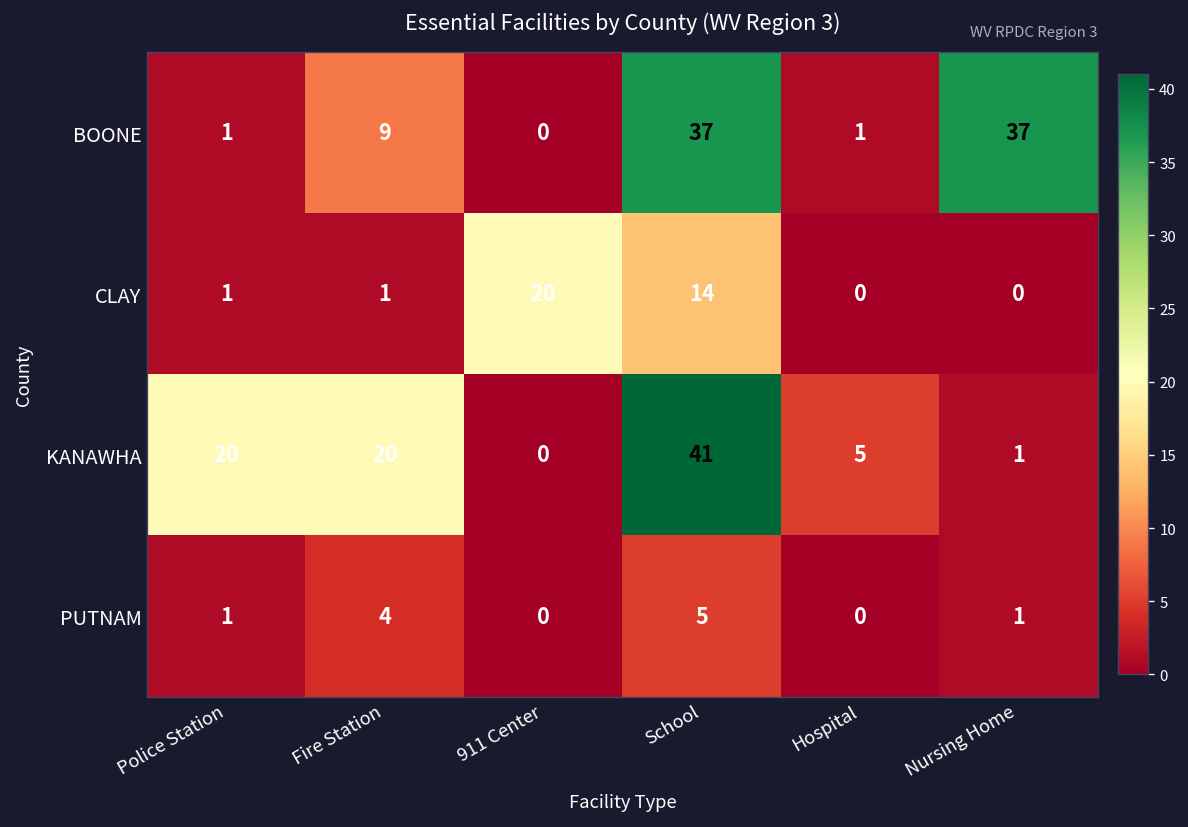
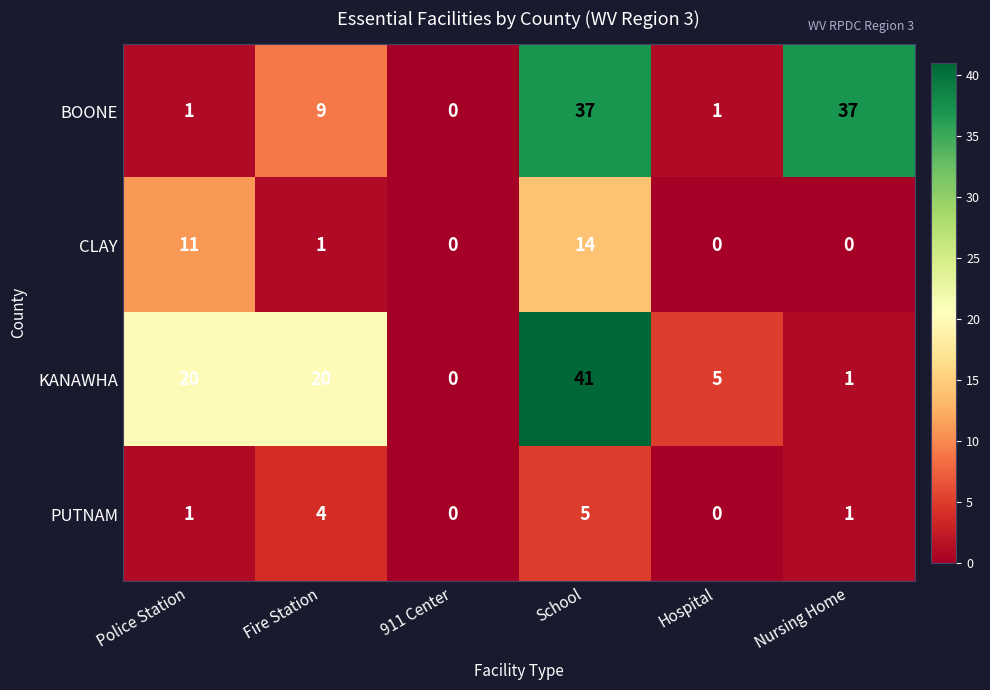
CLAY, Police Station: 1 -> 11
CLAY, 911 Center: 20 -> 0
